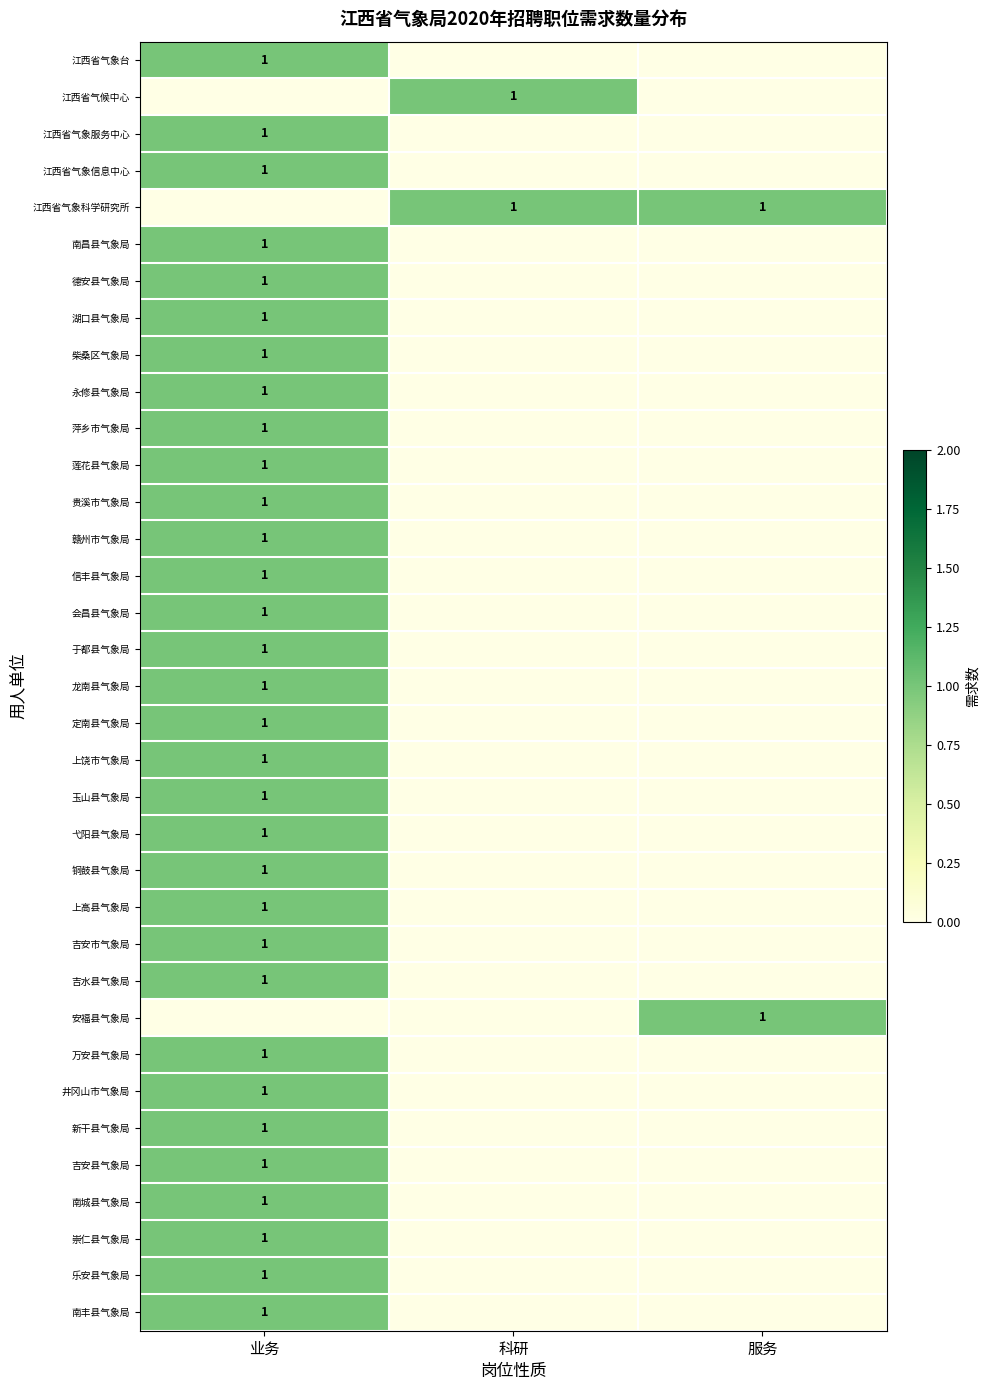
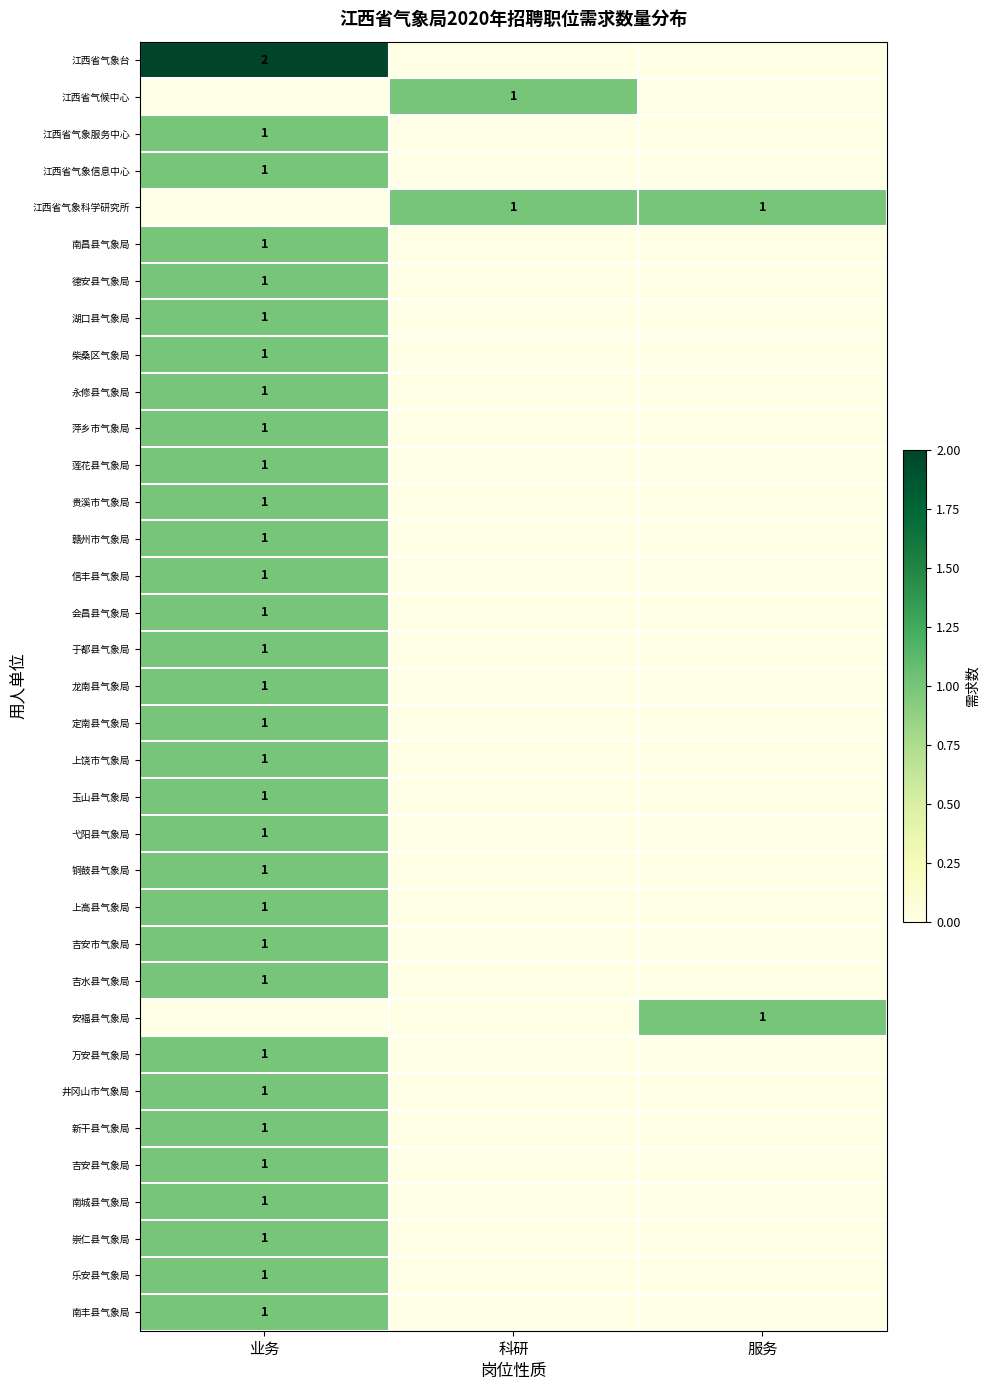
江西省气象台, 业务: 1 -> 2
